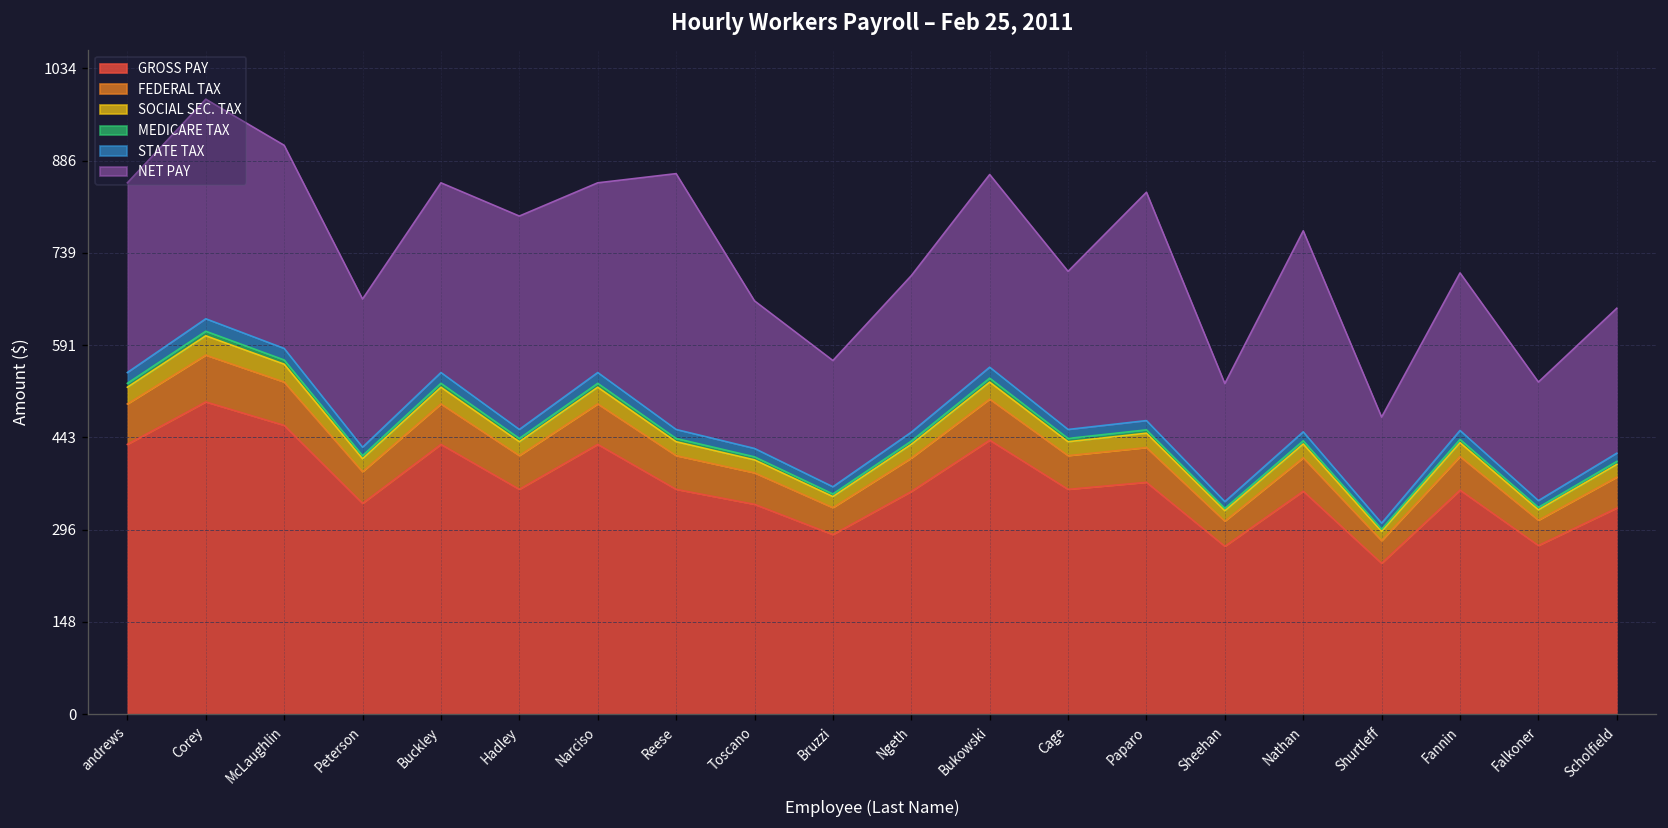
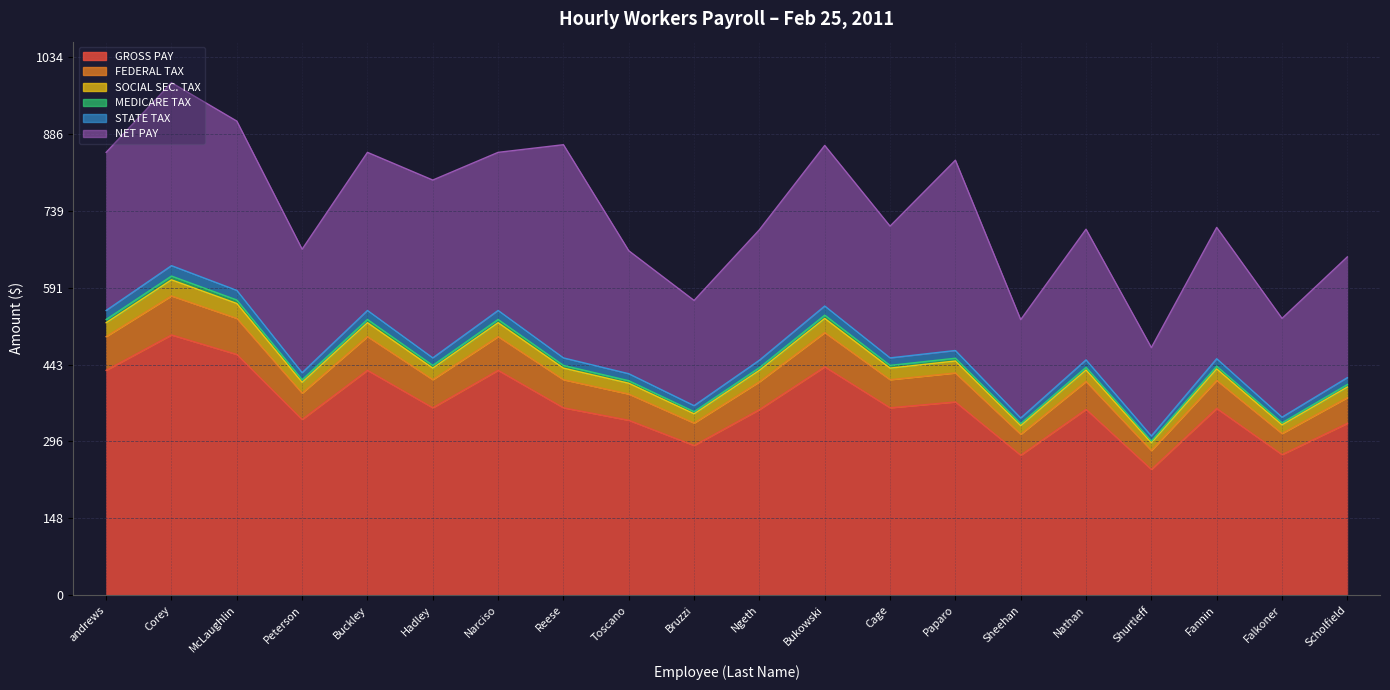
NET PAY, Nathan: 320 -> 250
